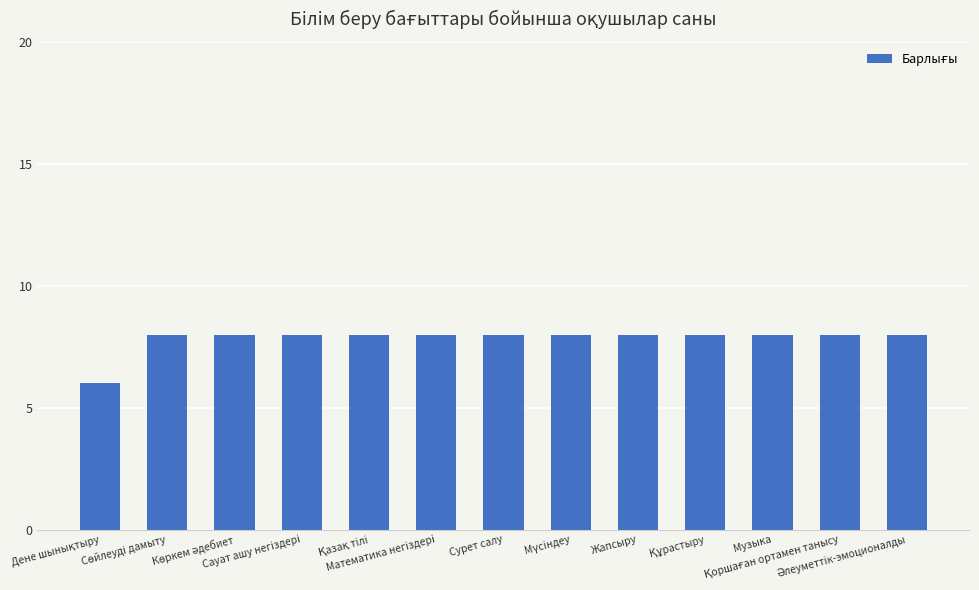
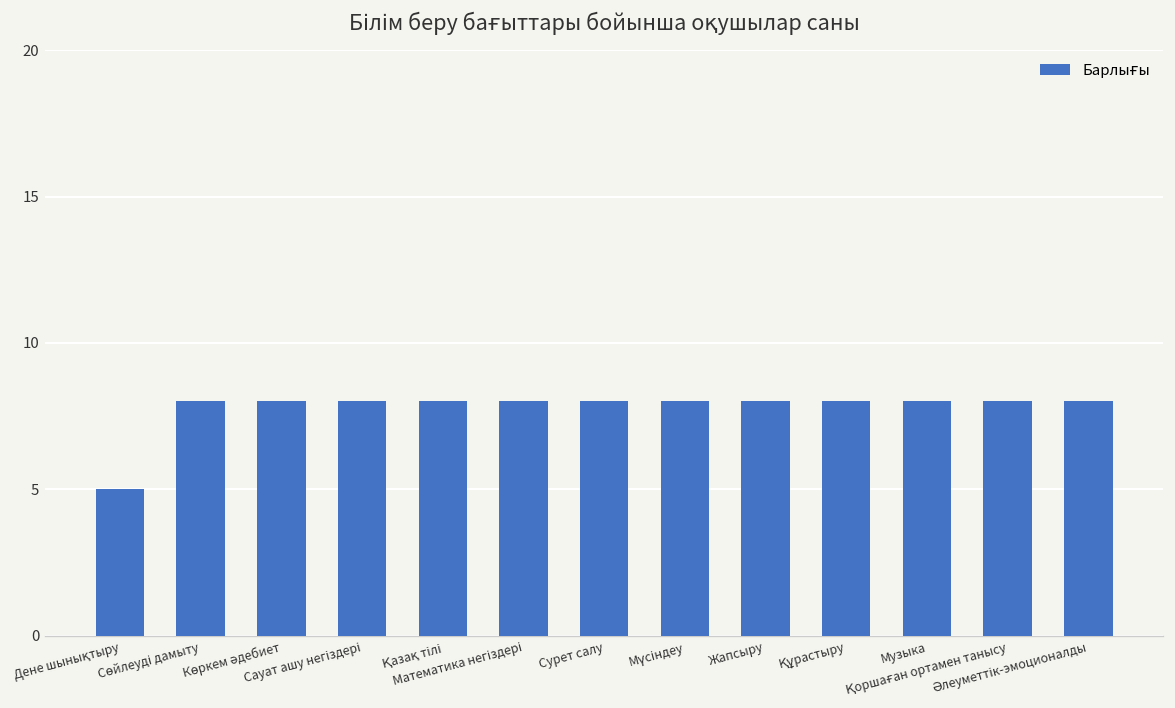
Дене шынықтыру: 6 -> 5
